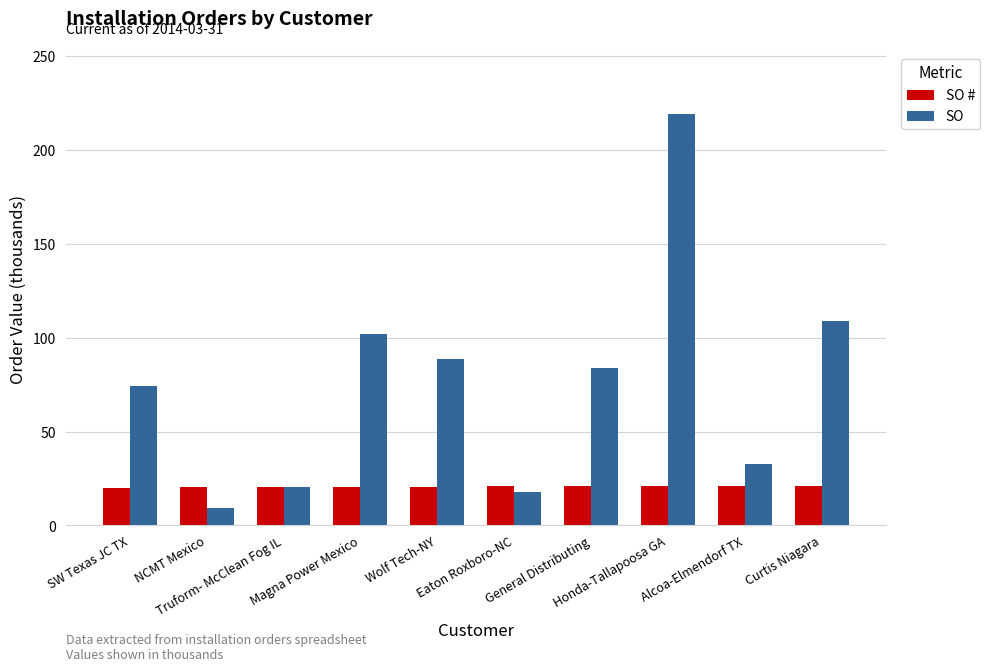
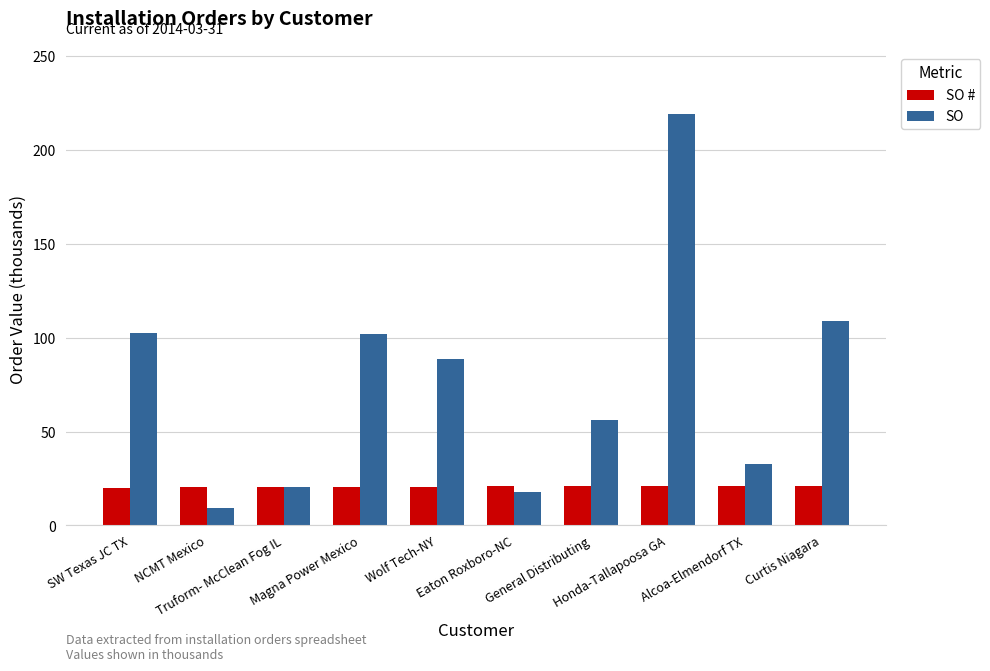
SO, SW Texas JC TX: 74 -> 103
SO, General Distributing: 84 -> 56
